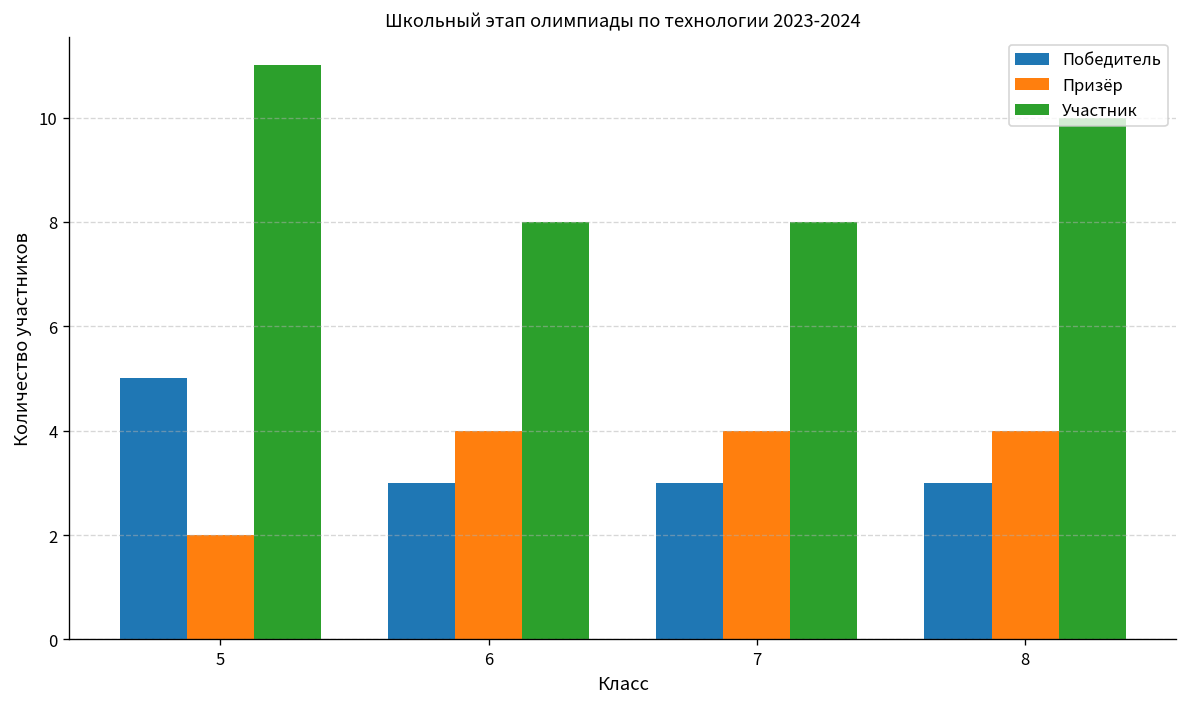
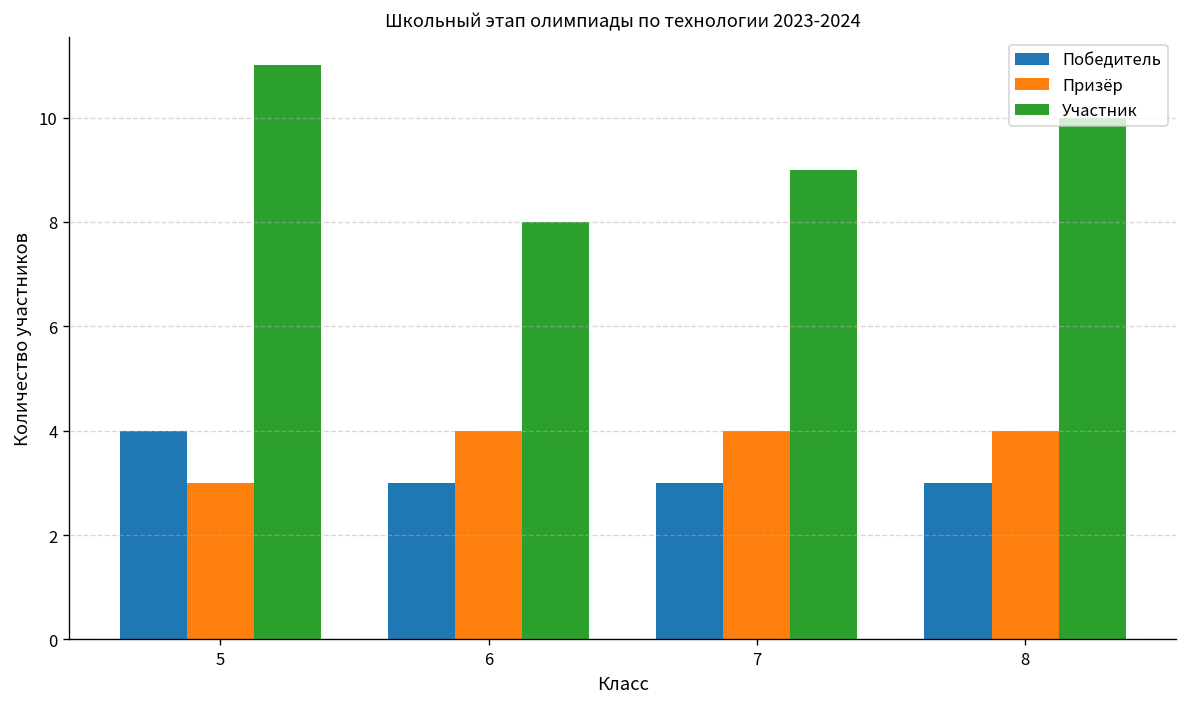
Победитель, 5: 5 -> 4
Призёр, 5: 2 -> 3
Участник, 7: 8 -> 9
